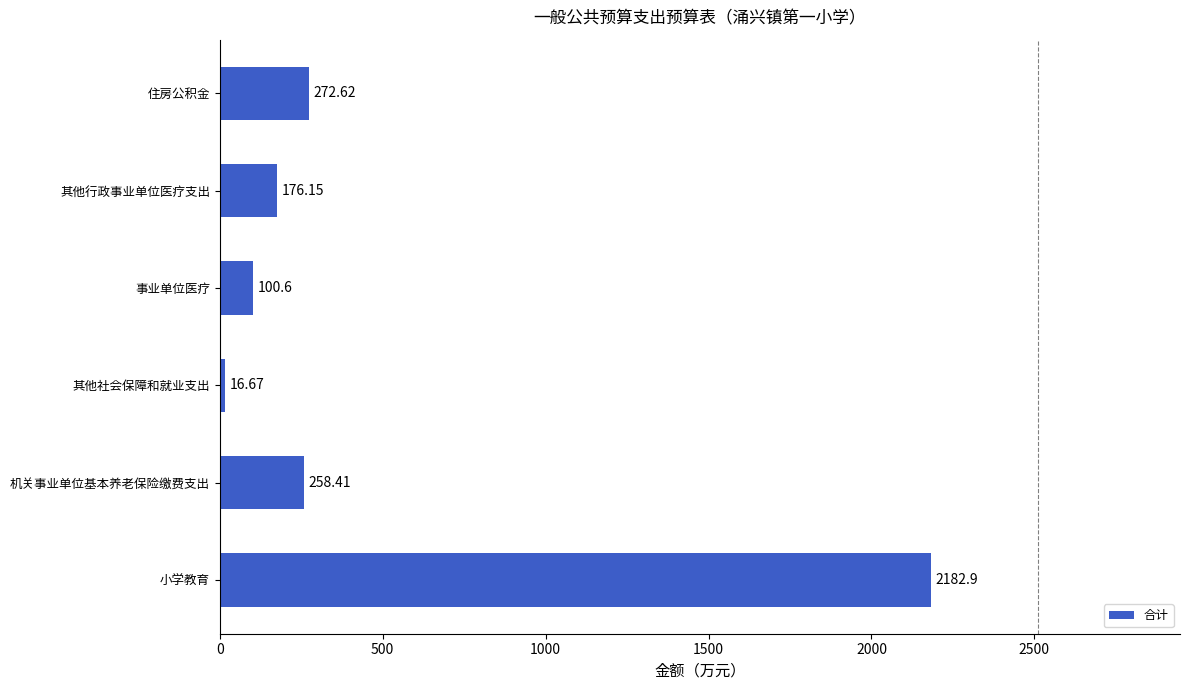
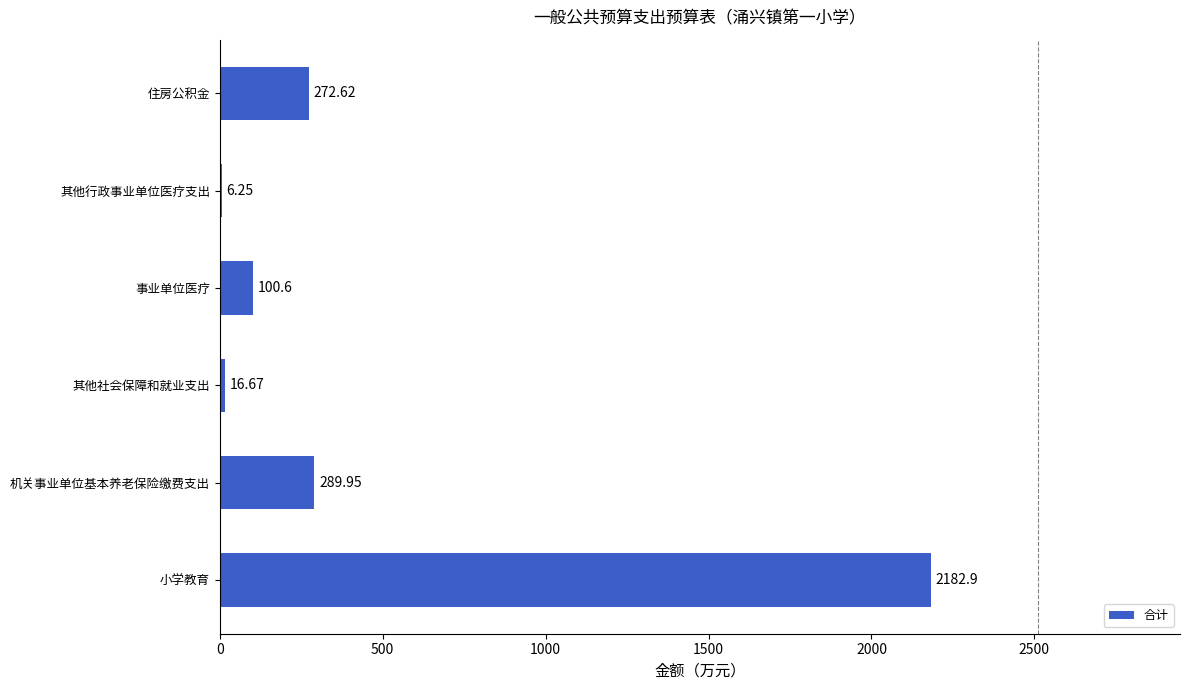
其他行政事业单位医疗支出: 176.15 -> 6.25
机关事业单位基本养老保险缴费支出: 258.41 -> 289.95
